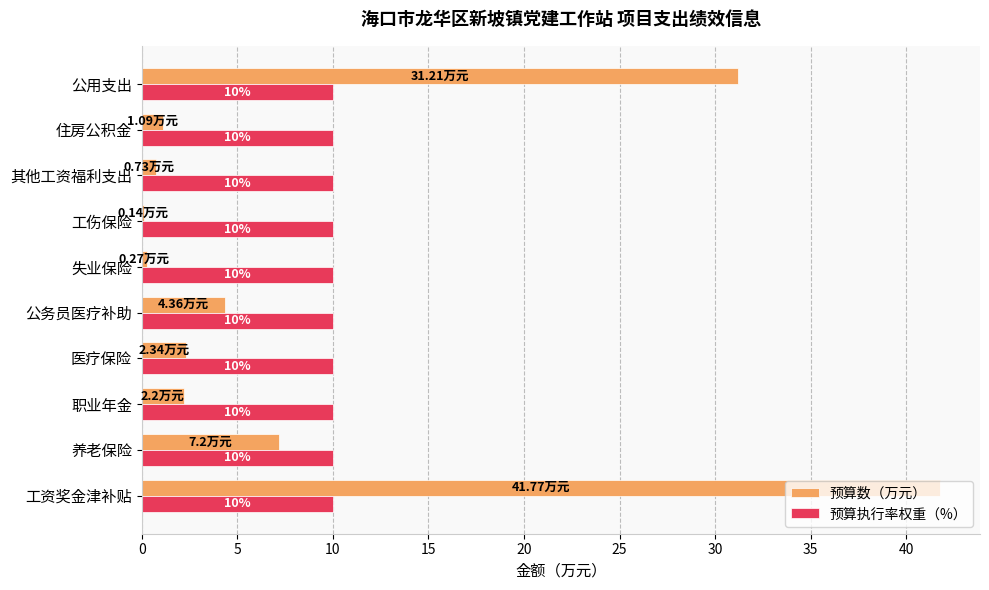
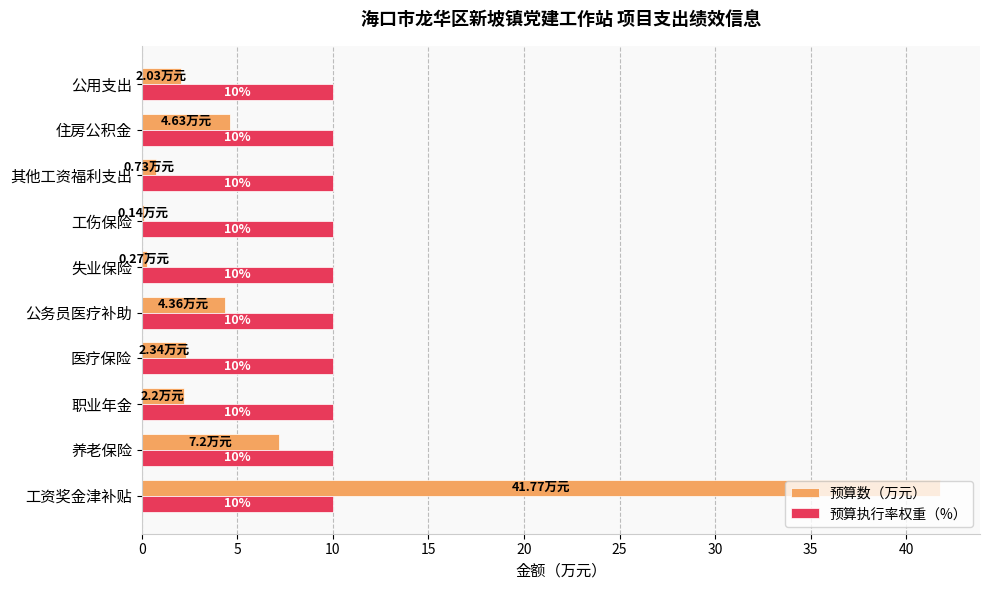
预算数（万元）, 公用支出: 31.21 -> 2.03
预算数（万元）, 住房公积金: 1.09 -> 4.63
